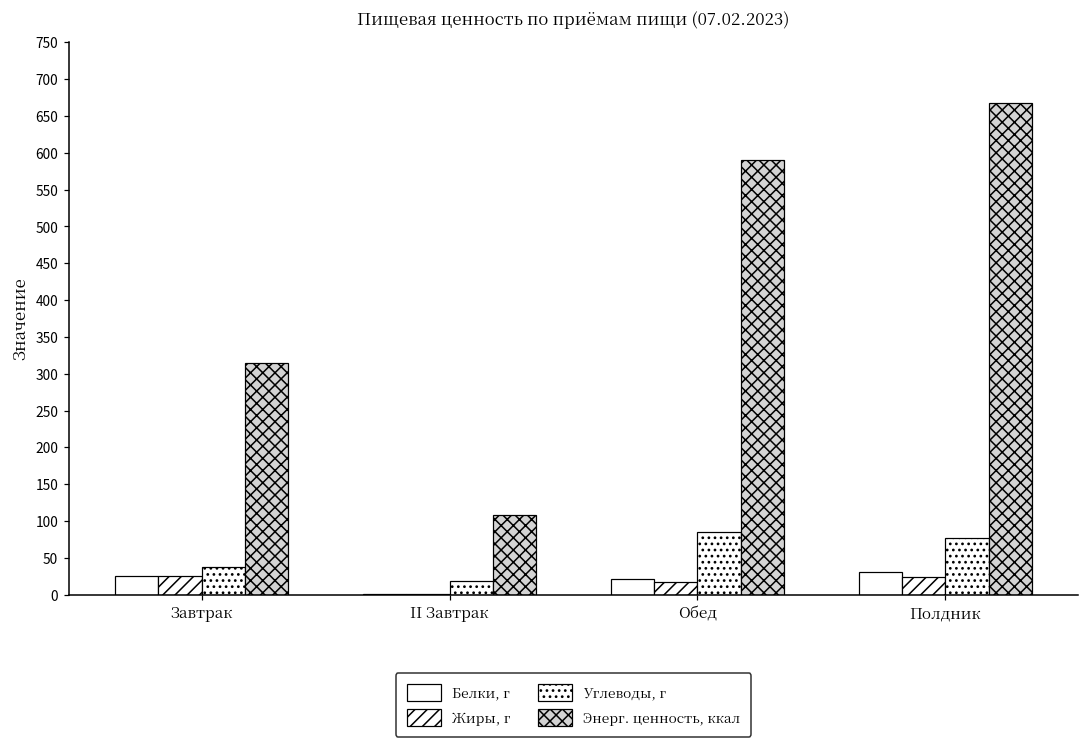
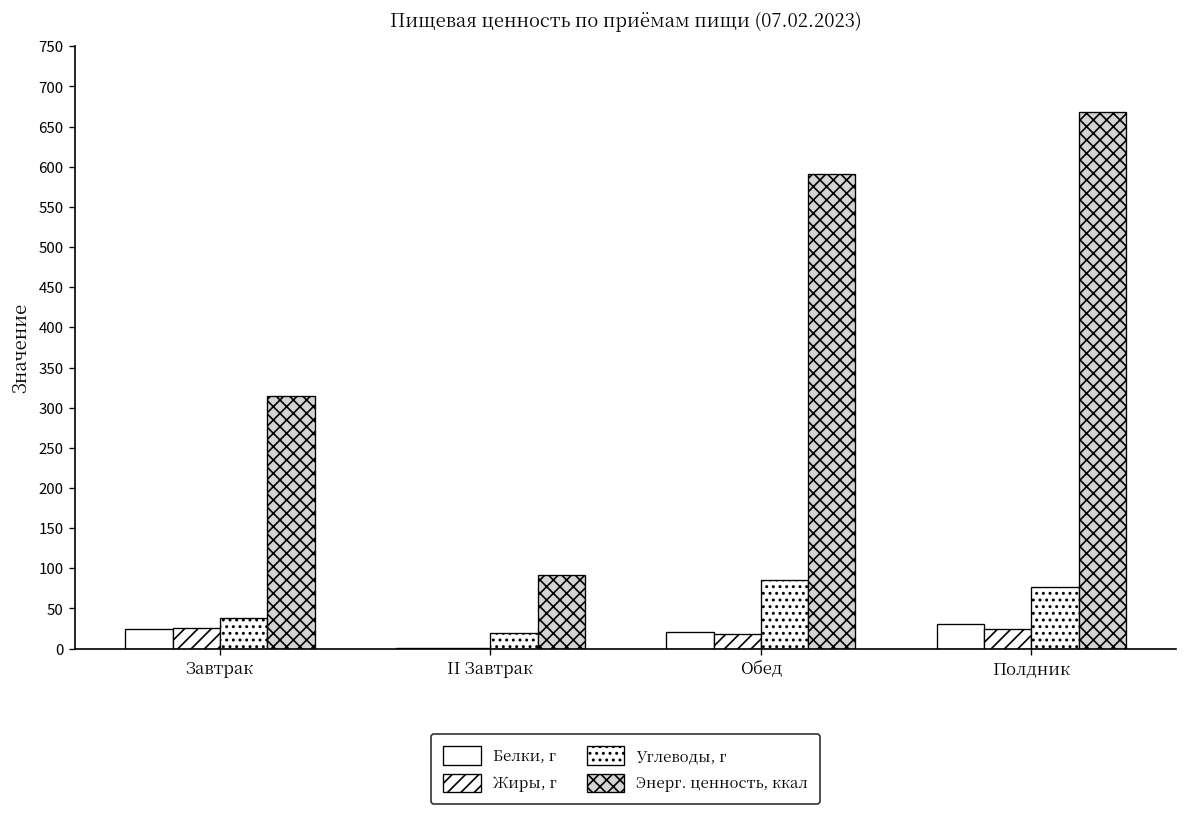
Энерг. ценность, ккал, II Завтрак: 110 -> 90
